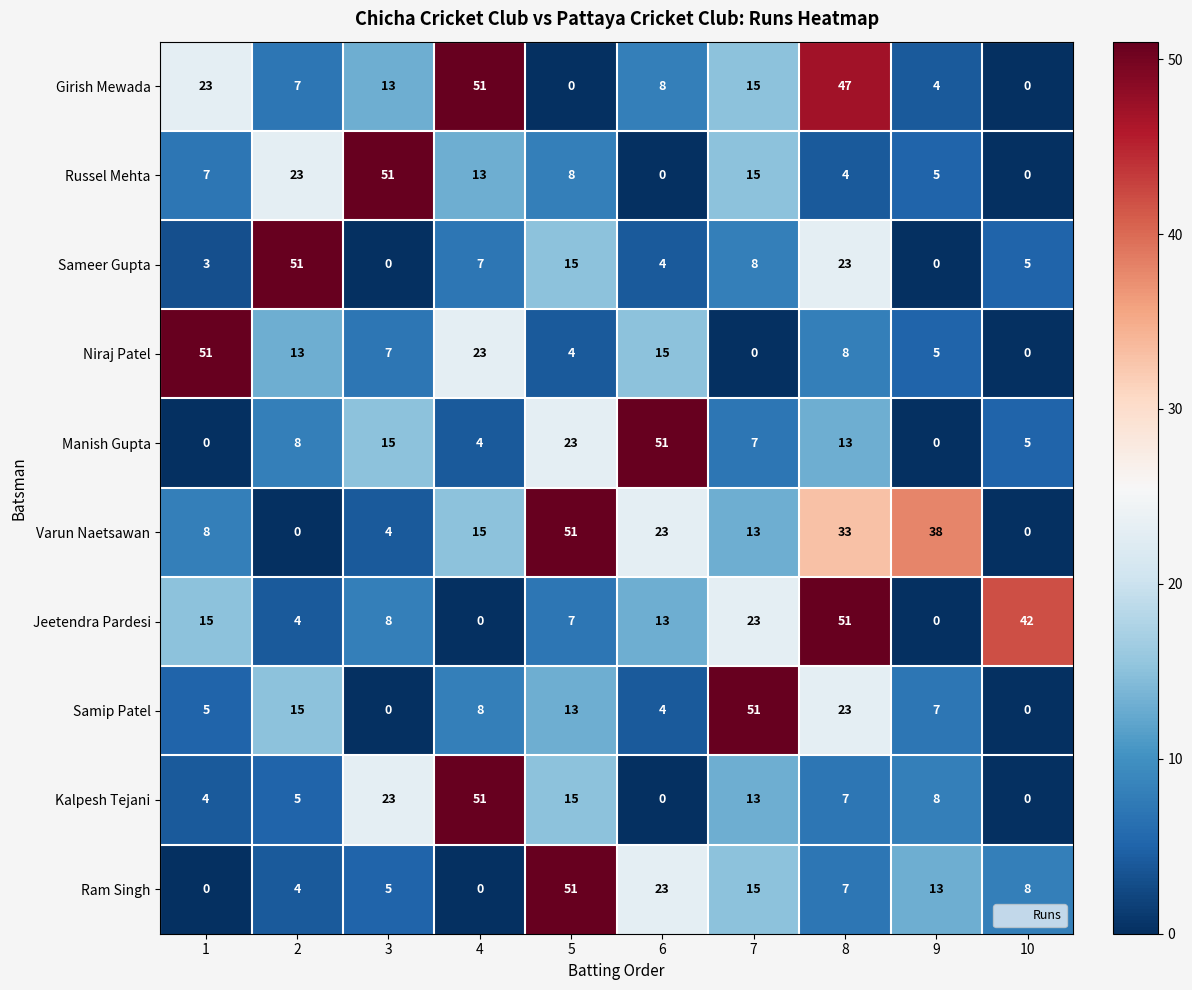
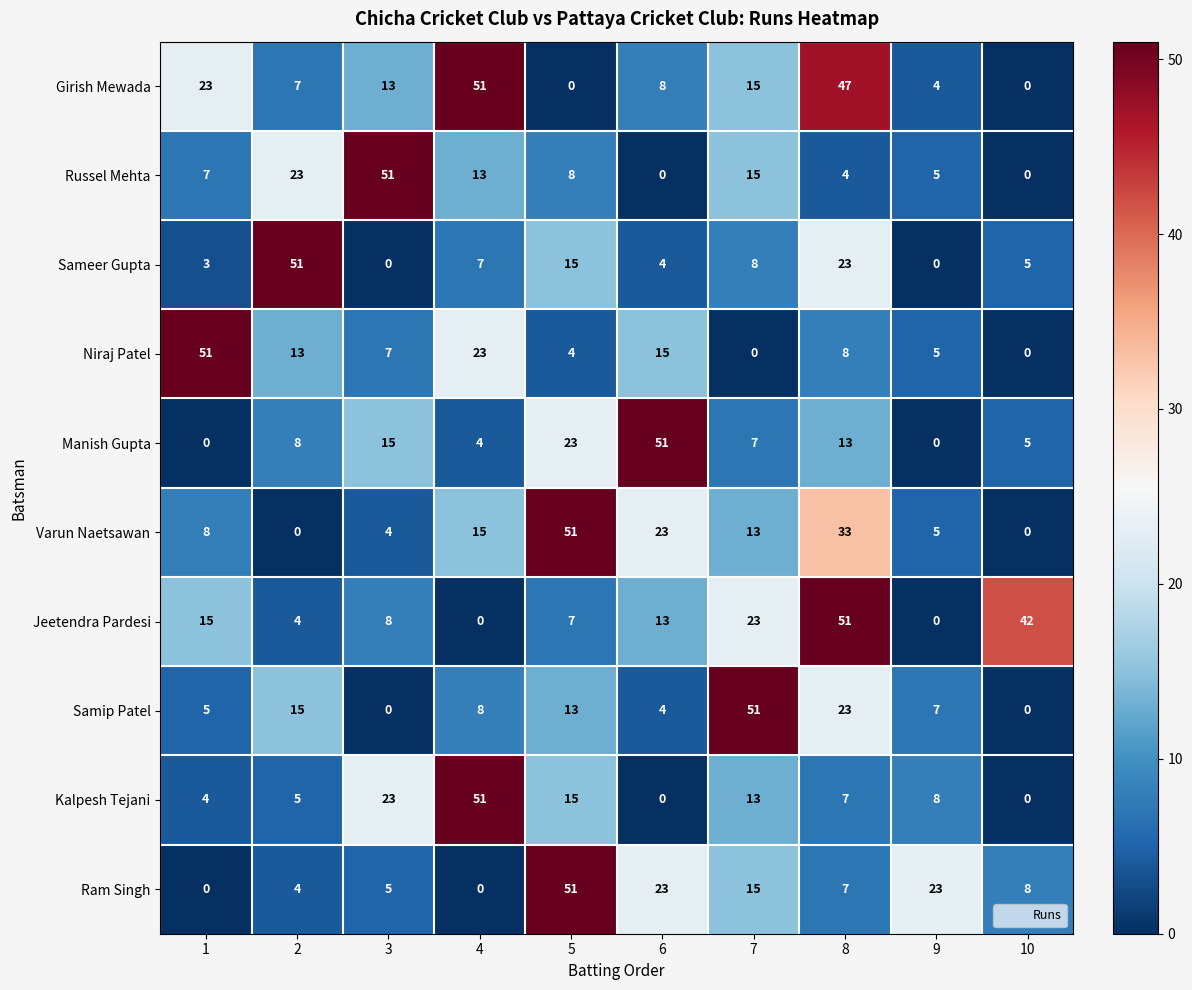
Varun Naetsawan, 9: 38 -> 5
Ram Singh, 9: 13 -> 23
